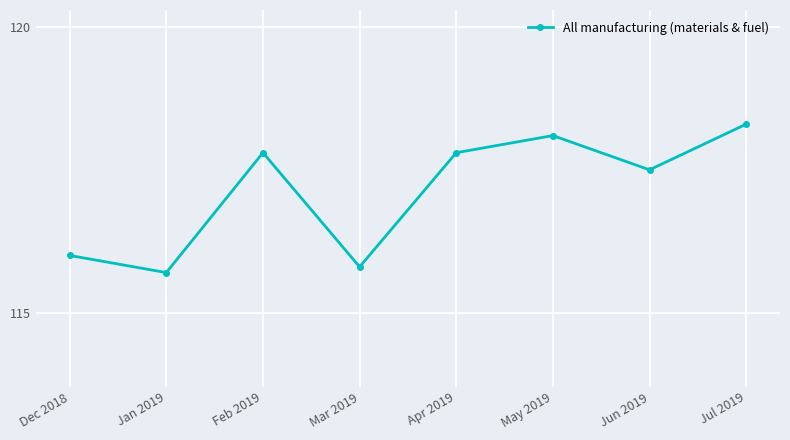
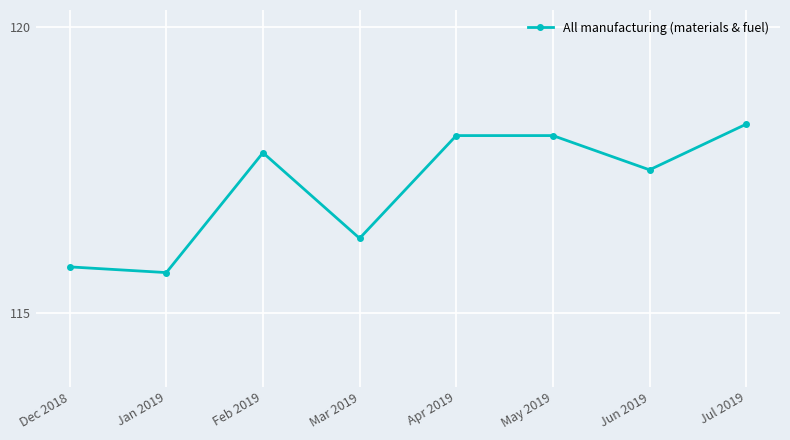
Dec 2018: 116.0 -> 115.8
Mar 2019: 115.8 -> 116.3
Apr 2019: 117.8 -> 118.1
